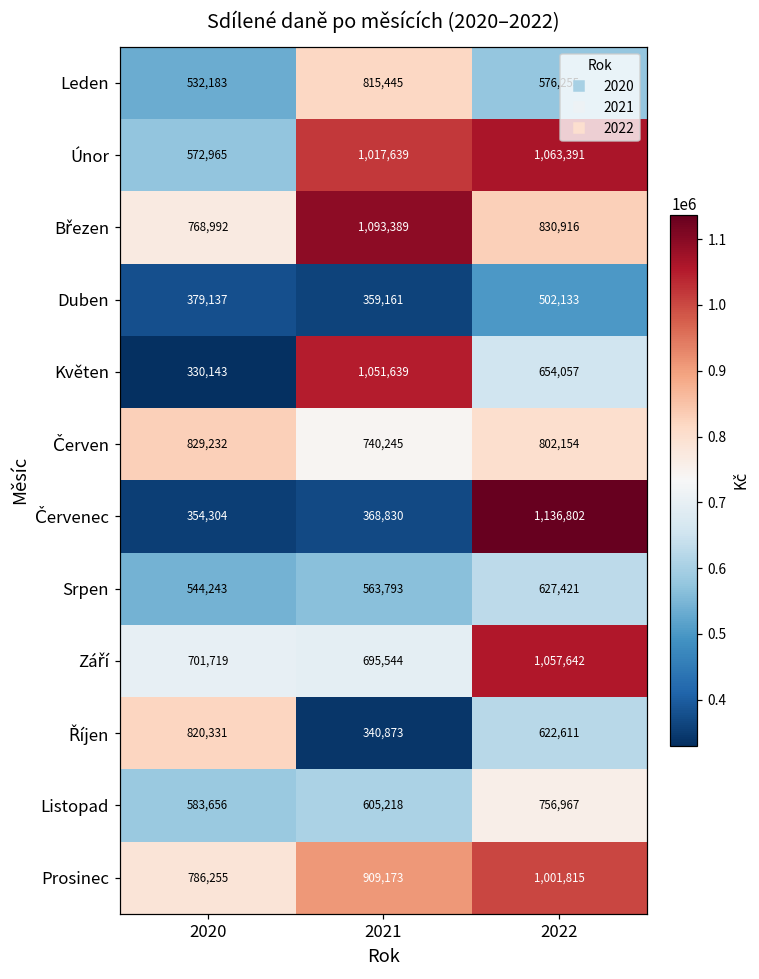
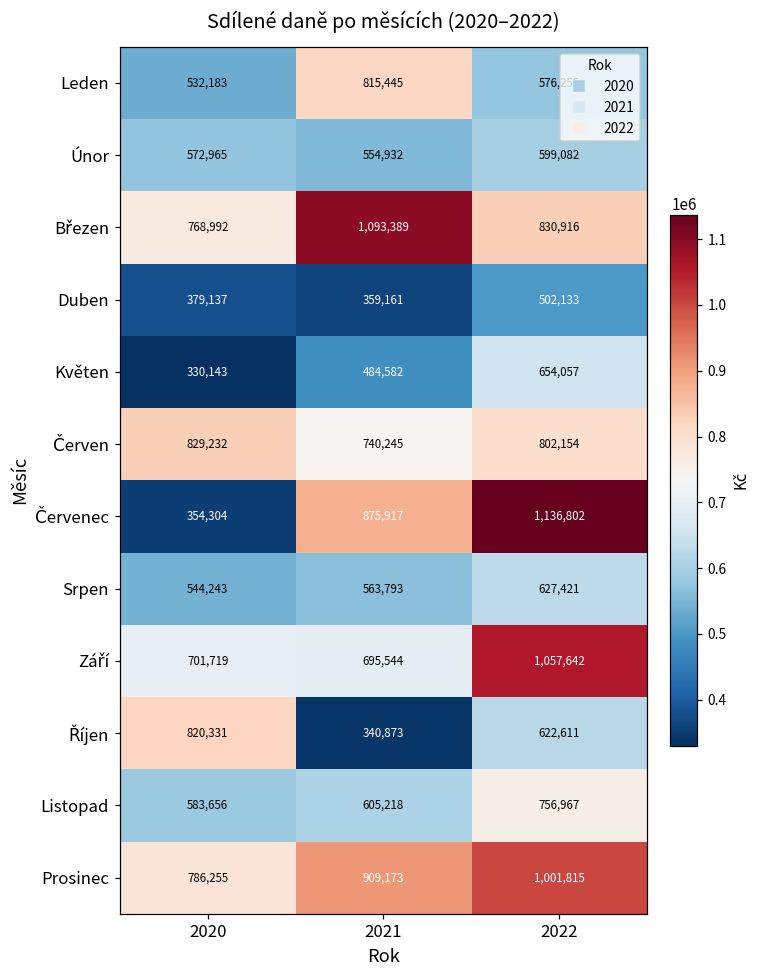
Únor, 2021: 1,017,639 -> 554,932
Únor, 2022: 1,063,391 -> 599,082
Květen, 2021: 1,051,639 -> 484,582
Červenec, 2021: 368,830 -> 875,917
